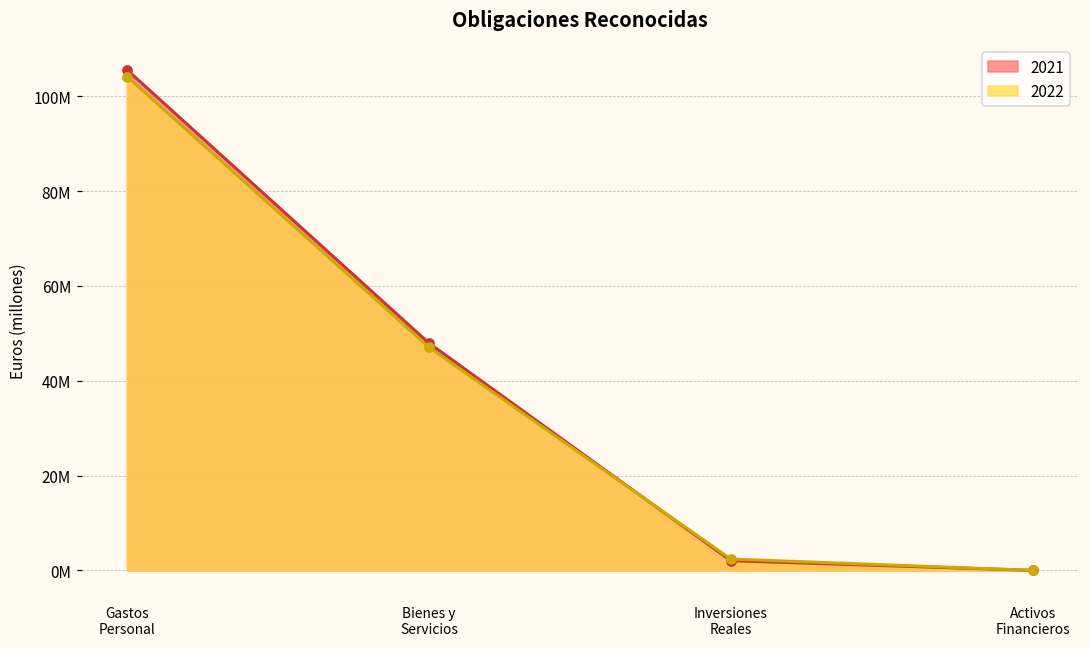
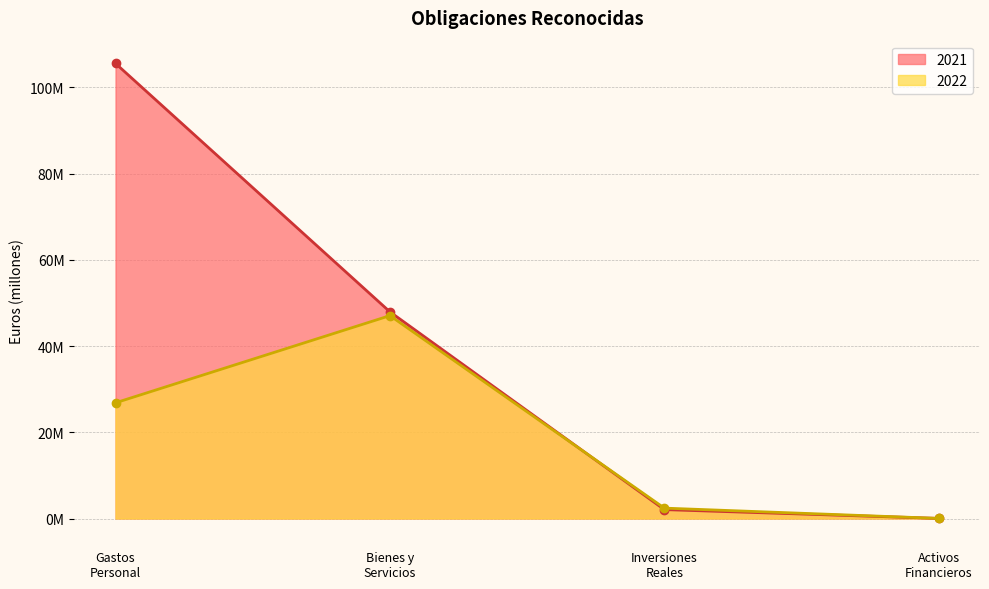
2022, Gastos Personal: 104000000 -> 27000000
